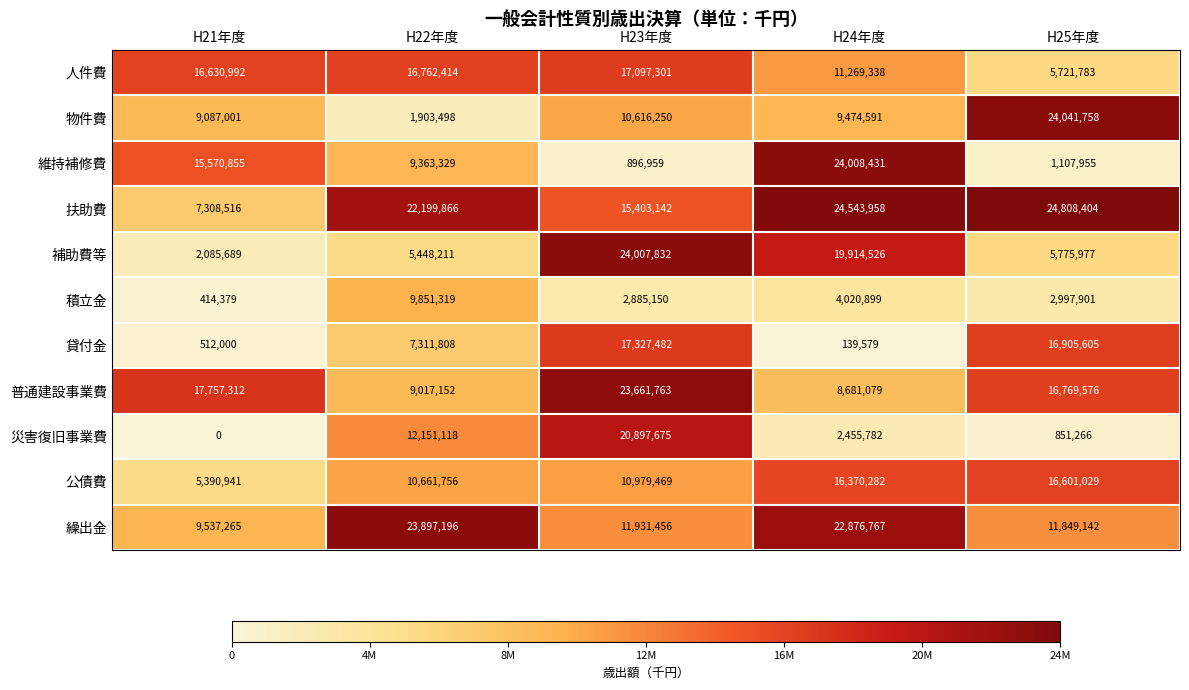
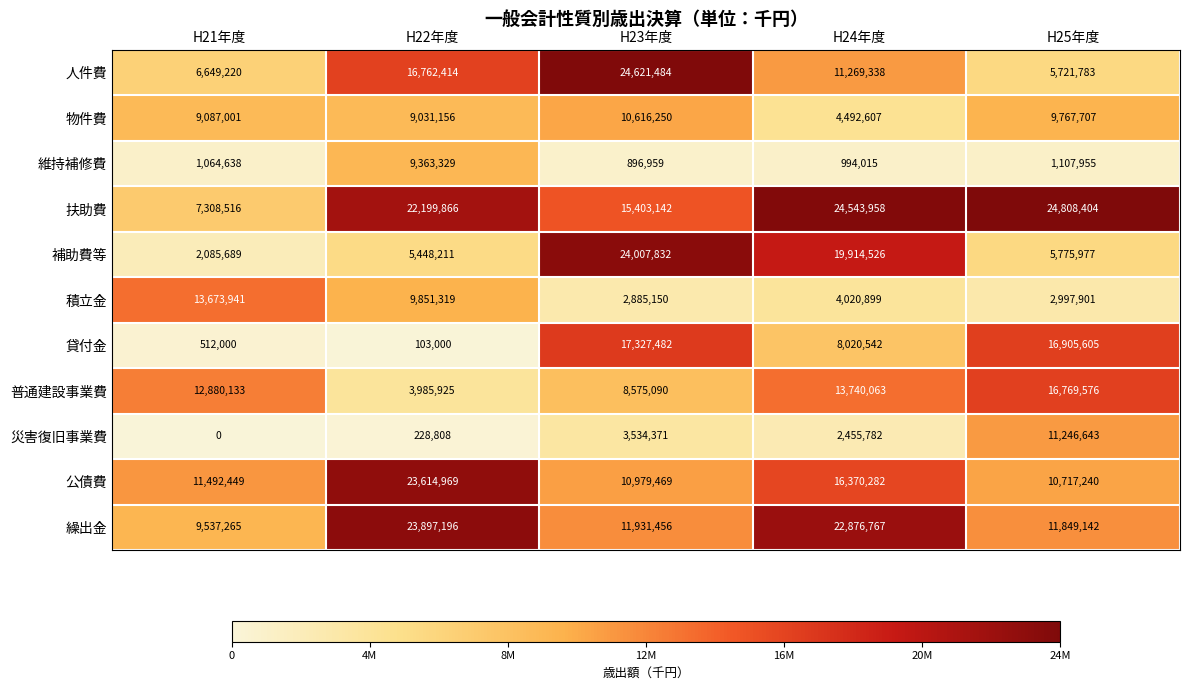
人件費, H21年度: 16,630,992 -> 6,649,220
人件費, H23年度: 17,097,301 -> 24,621,484
物件費, H22年度: 1,903,498 -> 9,031,156
物件費, H24年度: 9,474,591 -> 4,492,607
物件費, H25年度: 24,041,758 -> 9,767,707
維持補修費, H21年度: 15,570,855 -> 1,064,638
維持補修費, H24年度: 24,008,431 -> 994,015
積立金, H21年度: 414,379 -> 13,673,941
貸付金, H22年度: 7,311,808 -> 103,000
貸付金, H24年度: 139,579 -> 8,020,542
普通建設事業費, H21年度: 17,757,312 -> 12,880,133
普通建設事業費, H22年度: 9,017,152 -> 3,985,925
普通建設事業費, H23年度: 23,661,763 -> 8,575,090
普通建設事業費, H24年度: 8,681,079 -> 13,740,063
災害復旧事業費, H22年度: 12,151,118 -> 228,808
災害復旧事業費, H23年度: 20,897,675 -> 3,534,371
災害復旧事業費, H25年度: 851,266 -> 11,246,643
公債費, H21年度: 5,390,941 -> 11,492,449
公債費, H22年度: 10,661,756 -> 23,614,969
公債費, H25年度: 16,601,029 -> 10,717,240
